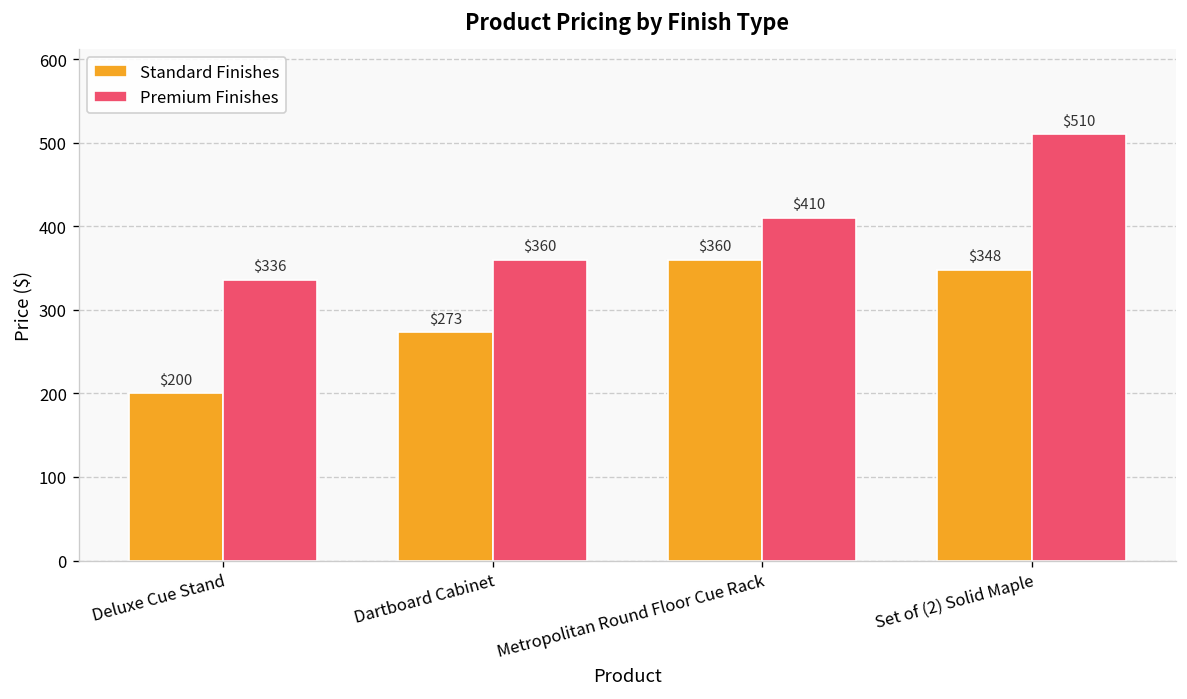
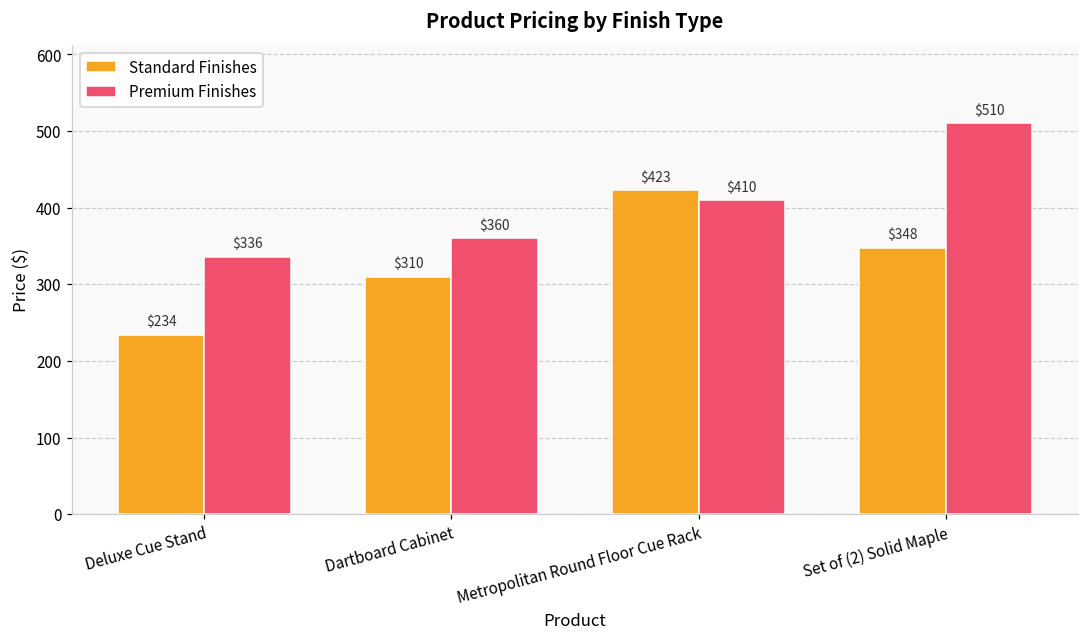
Standard Finishes, Deluxe Cue Stand: $200 -> $234
Standard Finishes, Dartboard Cabinet: $273 -> $310
Standard Finishes, Metropolitan Round Floor Cue Rack: $360 -> $423
